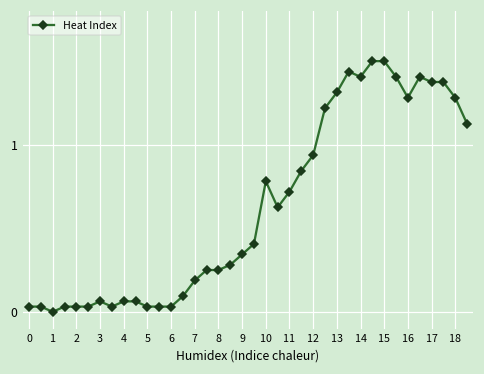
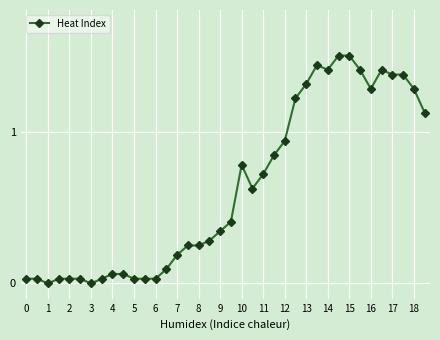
3: 0.06 -> 0.00
